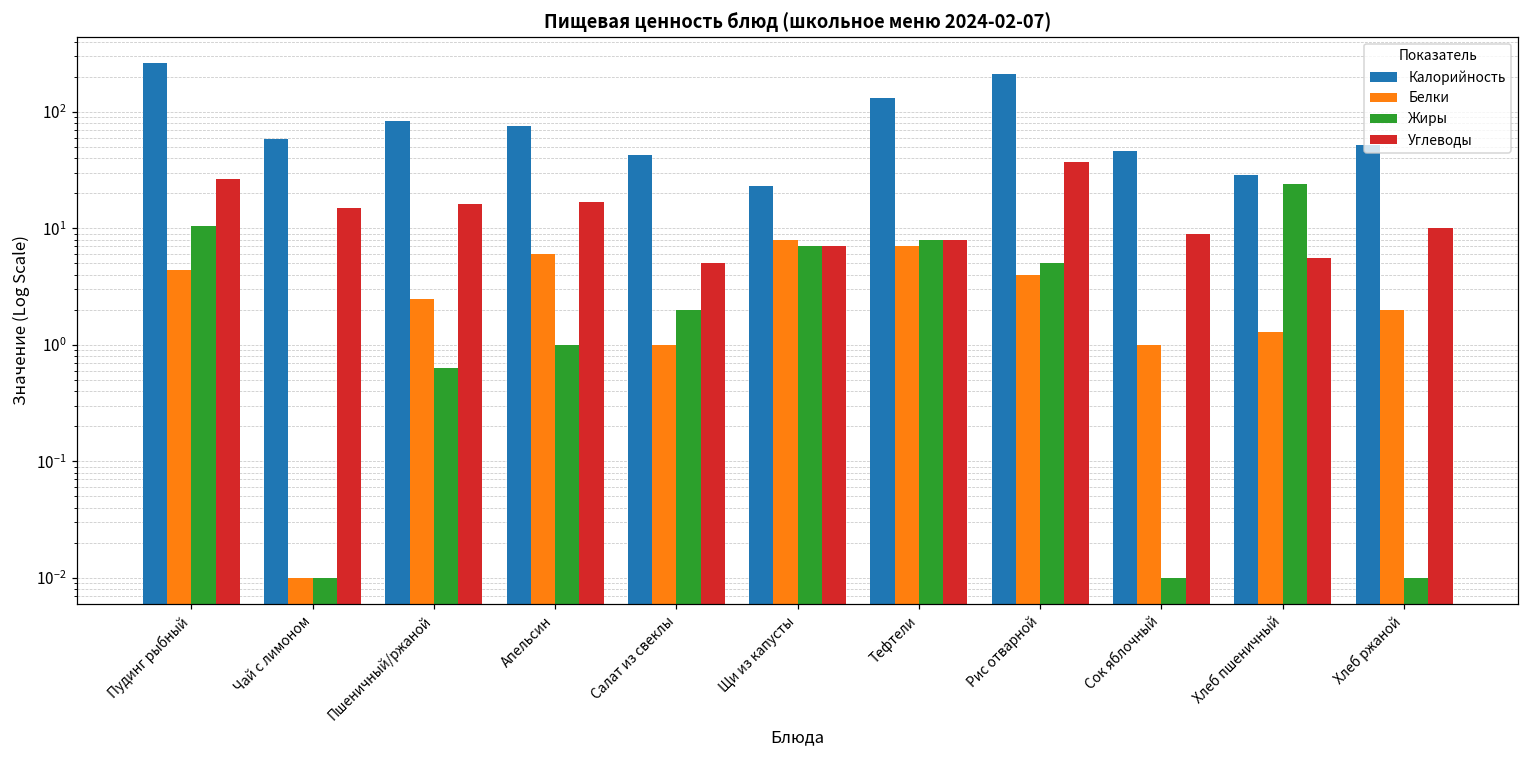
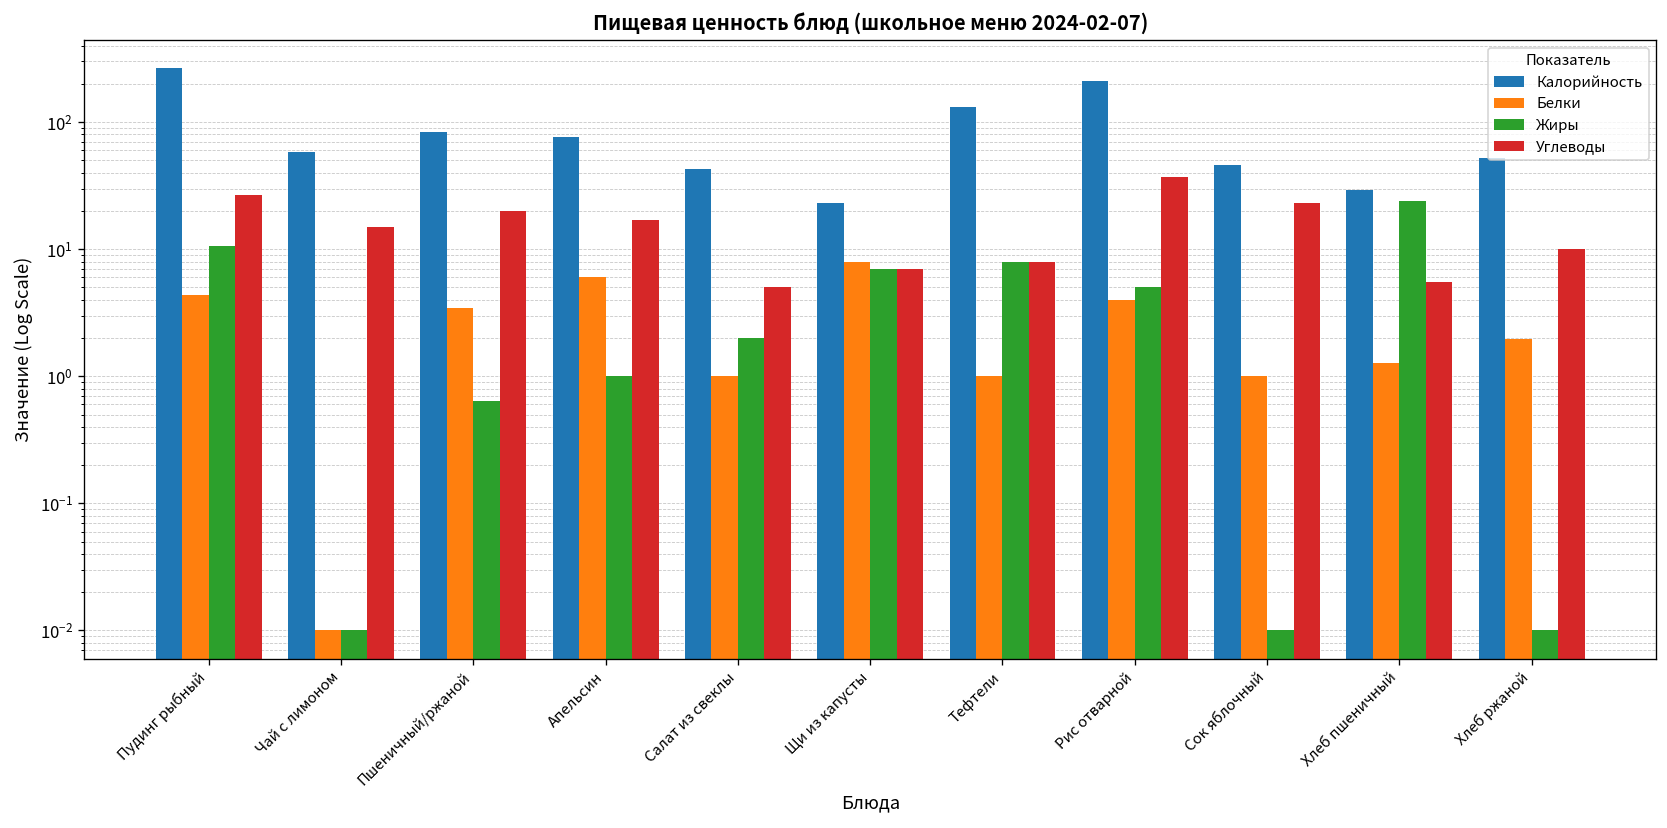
Белки, Пшеничный/ржаной: 2.5 -> 3.5
Углеводы, Пшеничный/ржаной: 16 -> 20
Белки, Тефтели: 7 -> 1
Углеводы, Сок яблочный: 9 -> 23
